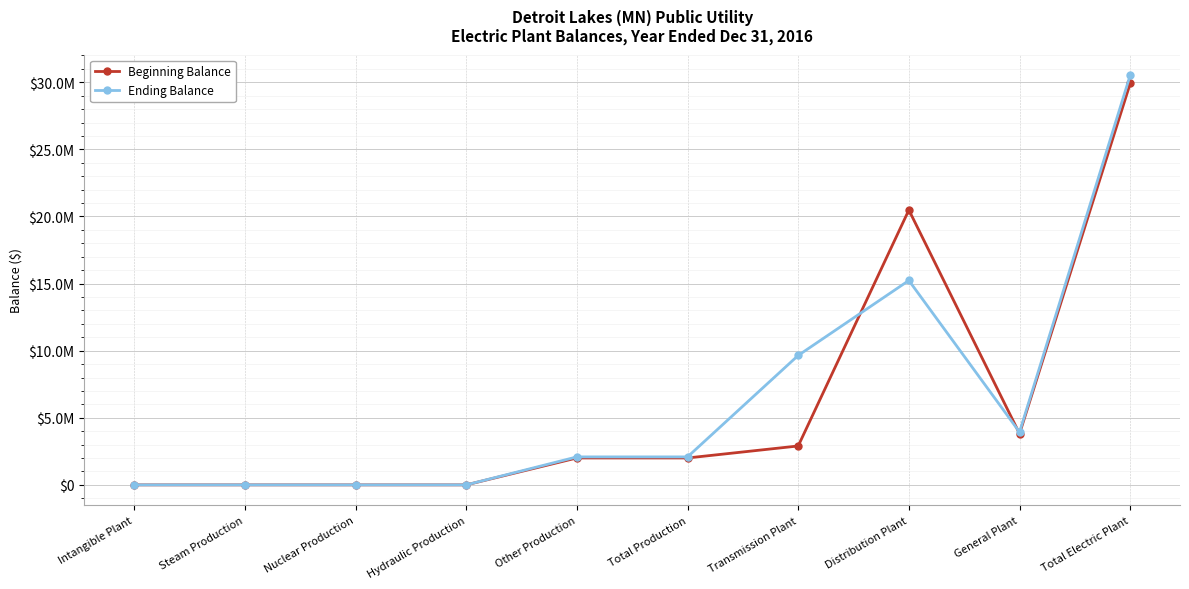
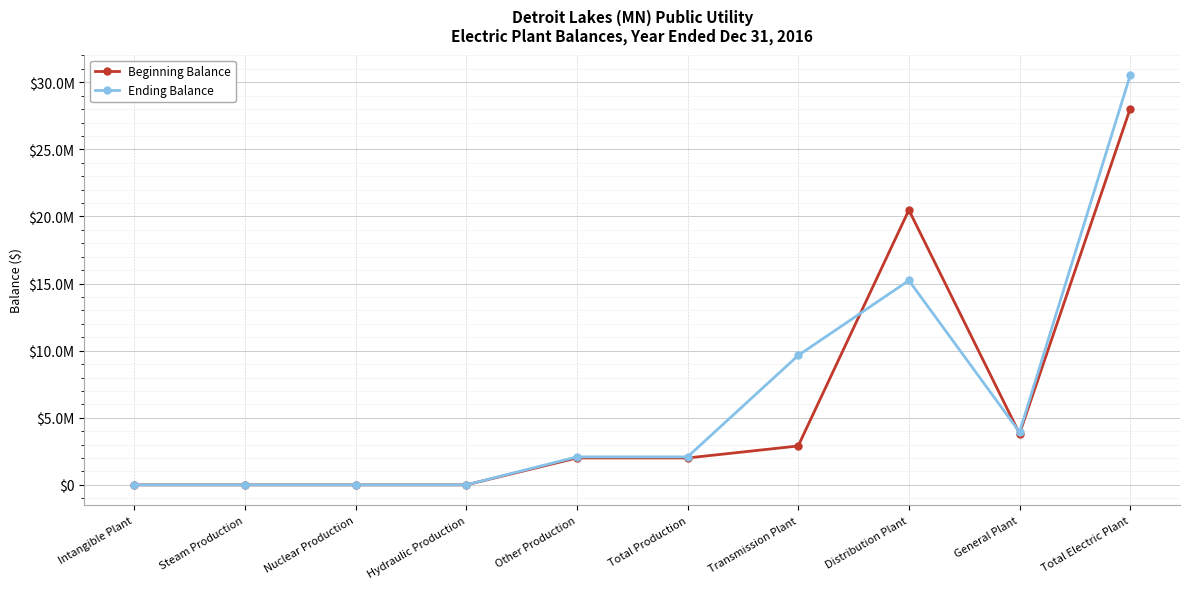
Beginning Balance, Total Electric Plant: $29900000 -> $28000000
